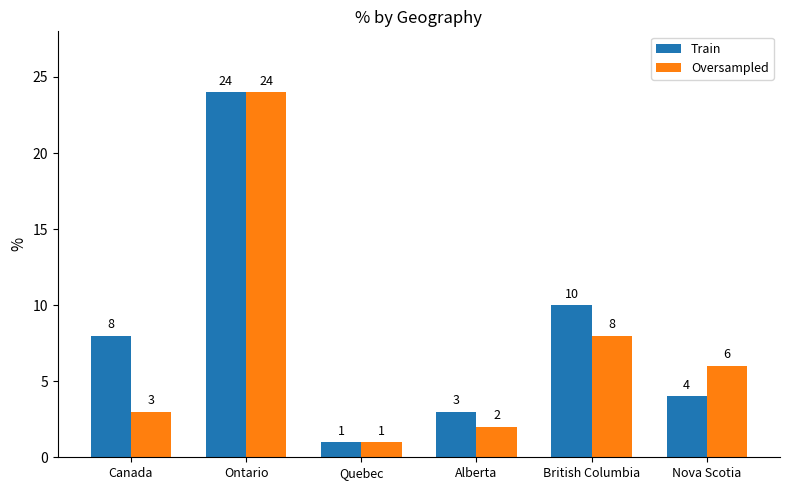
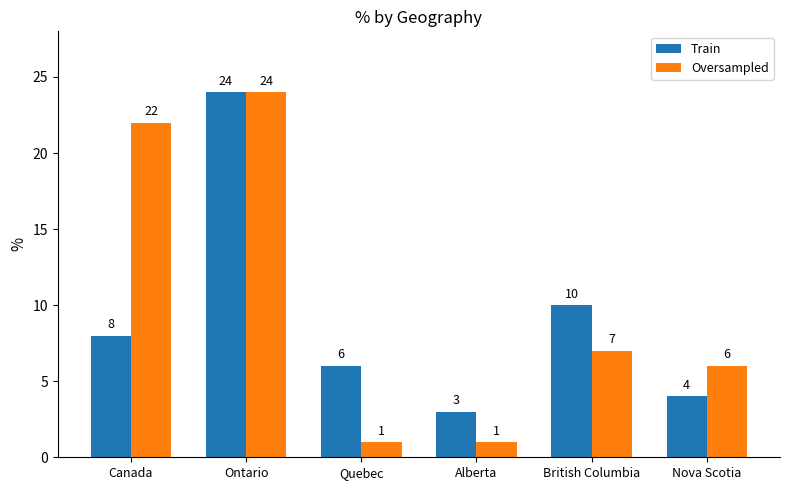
Oversampled, Canada: 3 -> 22
Train, Quebec: 1 -> 6
Oversampled, Alberta: 2 -> 1
Oversampled, British Columbia: 8 -> 7
